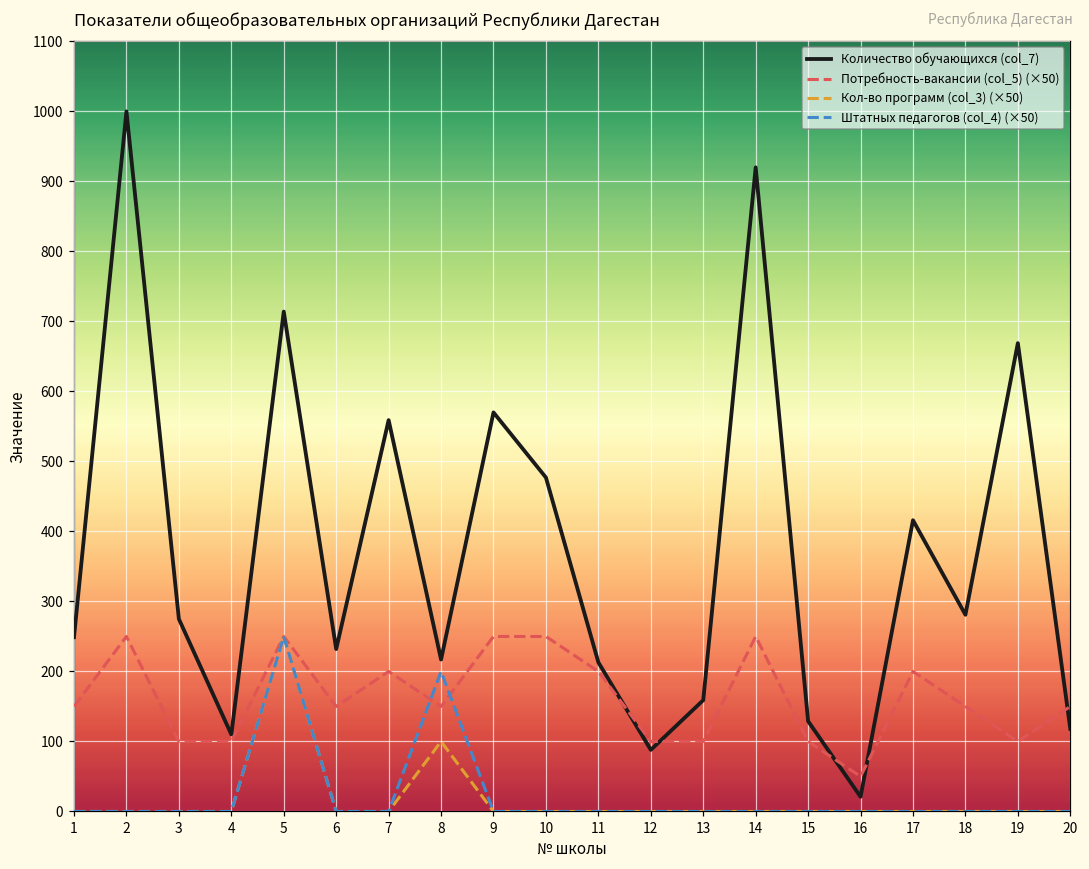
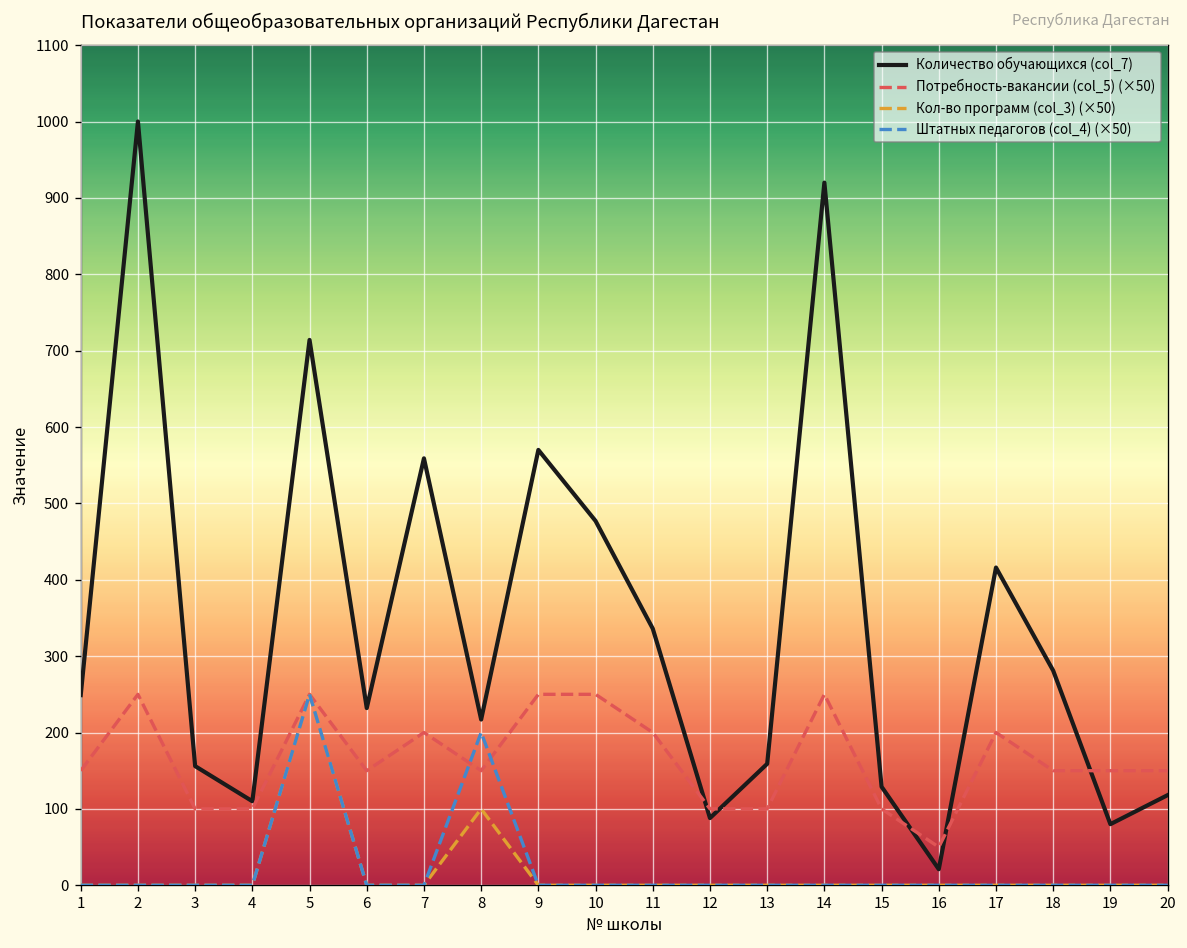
Количество обучающихся (col_7), 3: 280 -> 160
Количество обучающихся (col_7), 11: 210 -> 340
Количество обучающихся (col_7), 19: 670 -> 80
Потребность-вакансии (col_5) (×50), 19: 100 -> 150
